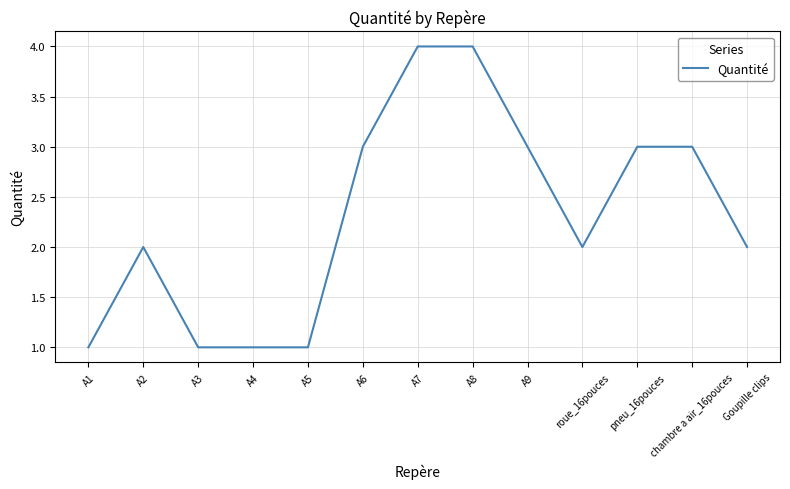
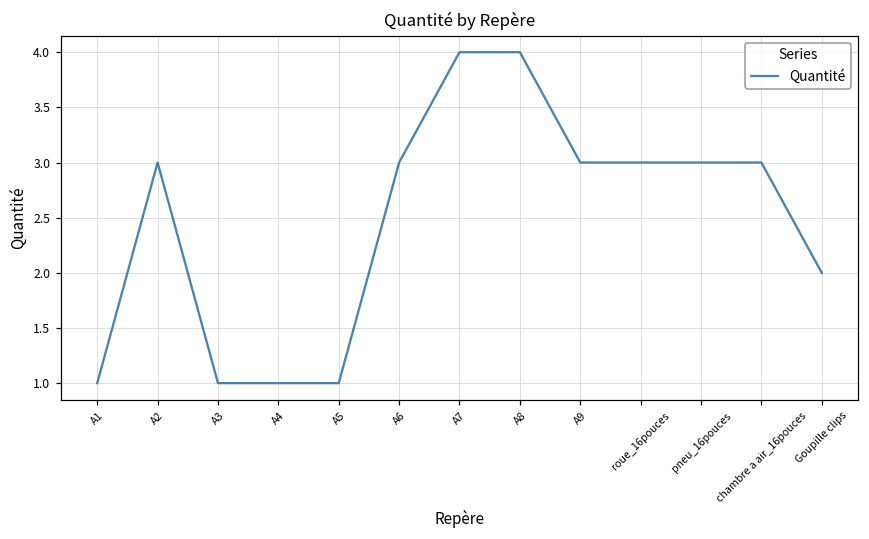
A2: 2 -> 3
roue_16pouces: 2 -> 3
